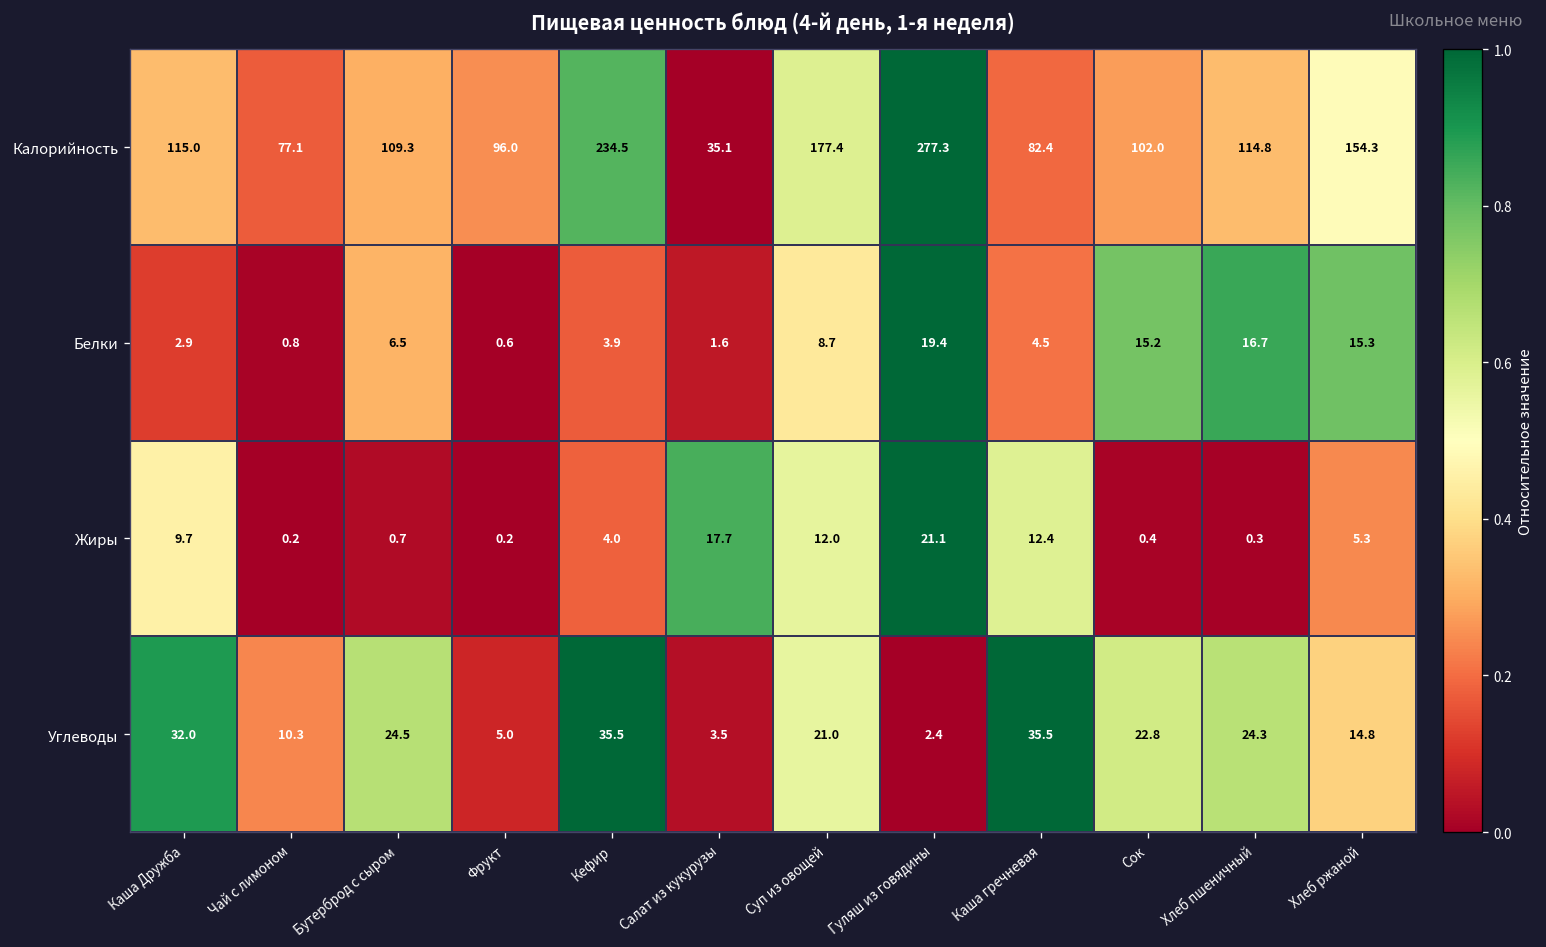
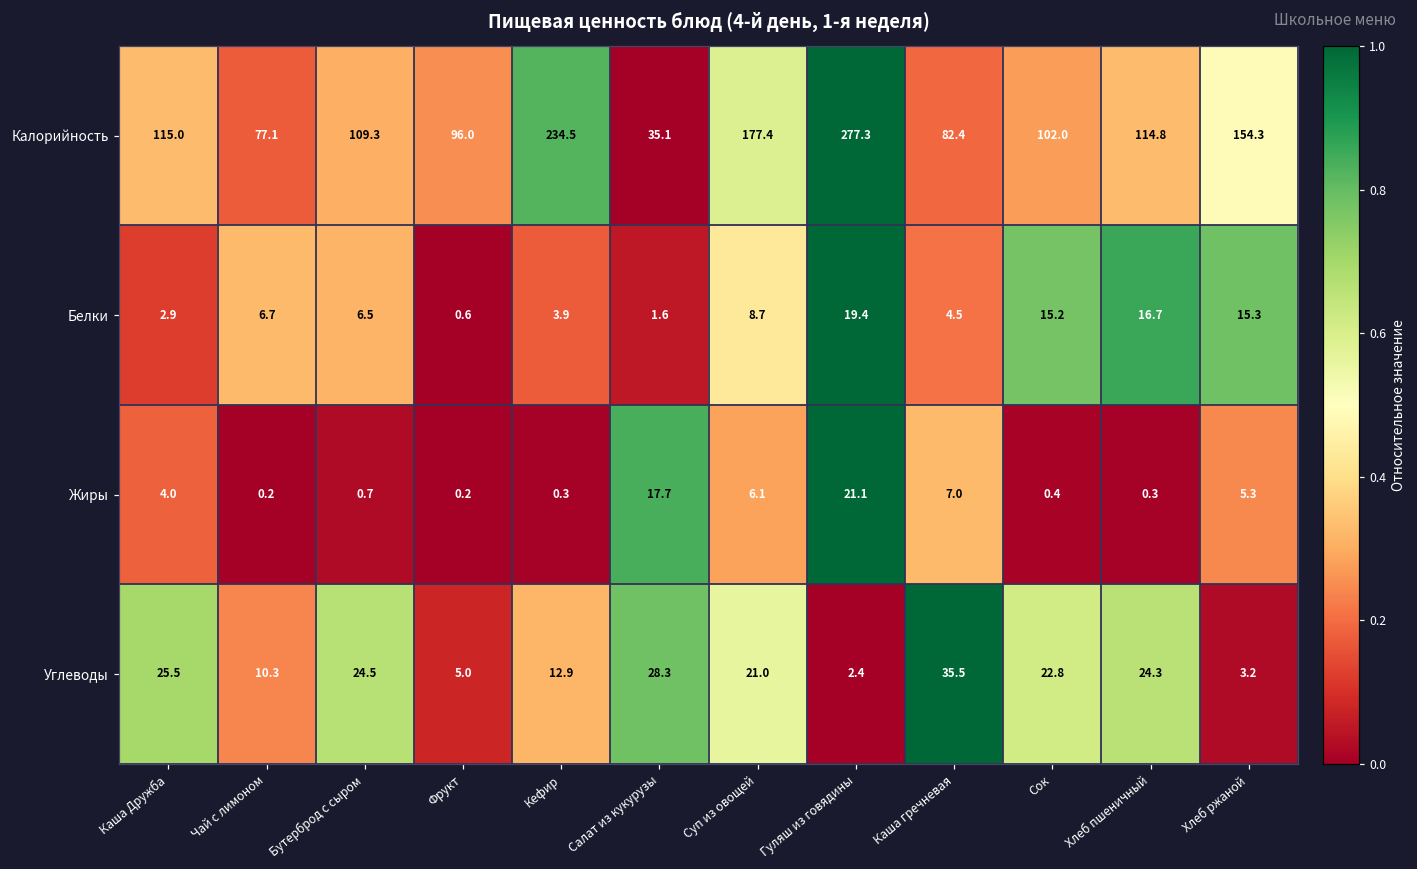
Белки, Чай с лимоном: 0.8 -> 6.7
Жиры, Каша Дружба: 9.7 -> 4.0
Жиры, Кефир: 4.0 -> 0.3
Жиры, Суп из овощей: 12.0 -> 6.1
Жиры, Каша гречневая: 12.4 -> 7.0
Углеводы, Каша Дружба: 32.0 -> 25.5
Углеводы, Кефир: 35.5 -> 12.9
Углеводы, Салат из кукурузы: 3.5 -> 28.3
Углеводы, Хлеб ржаной: 14.8 -> 3.2
